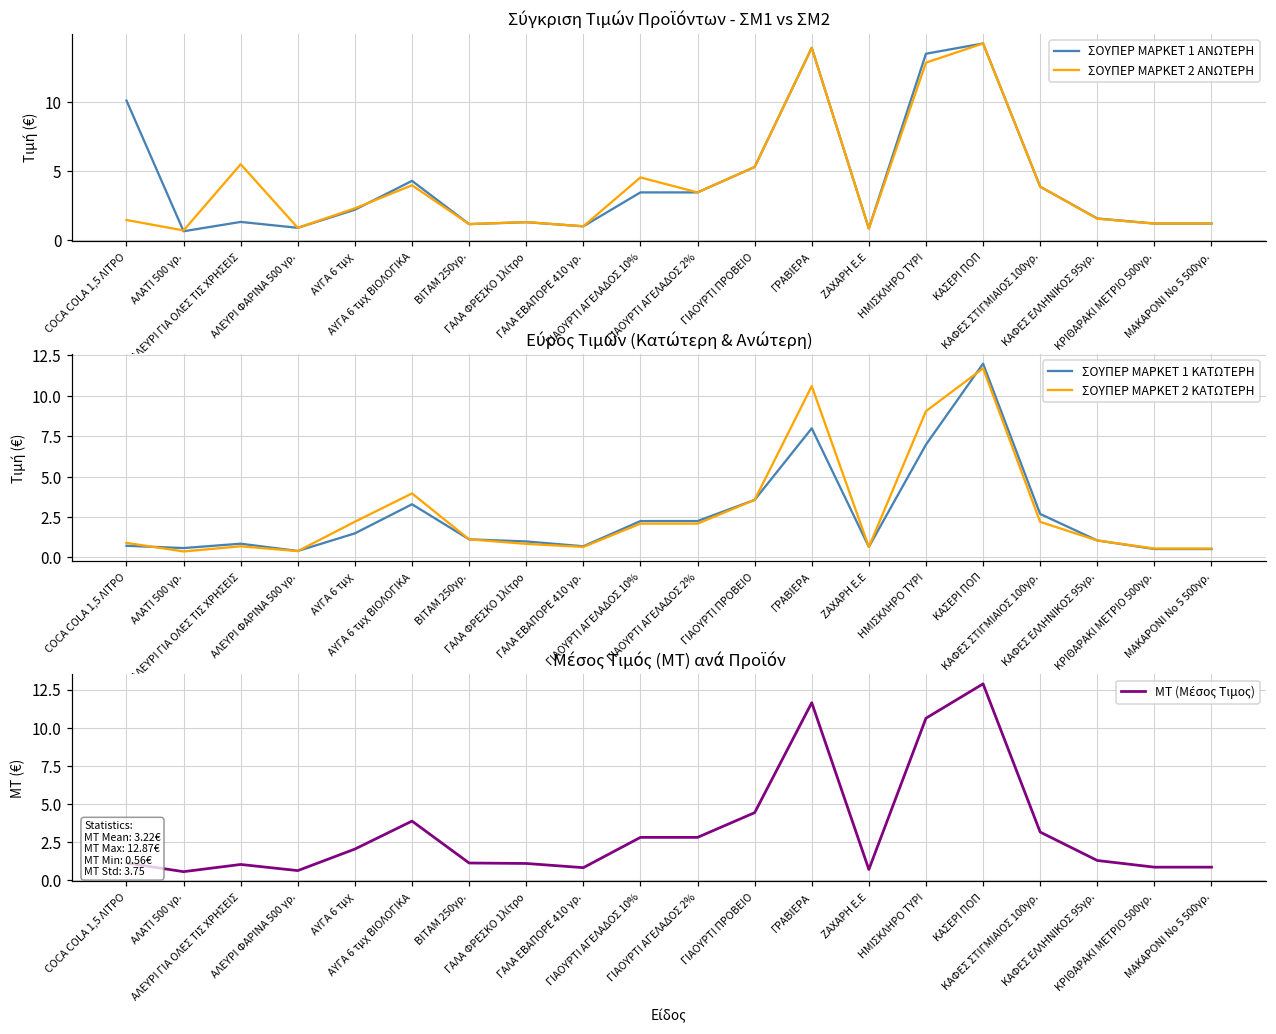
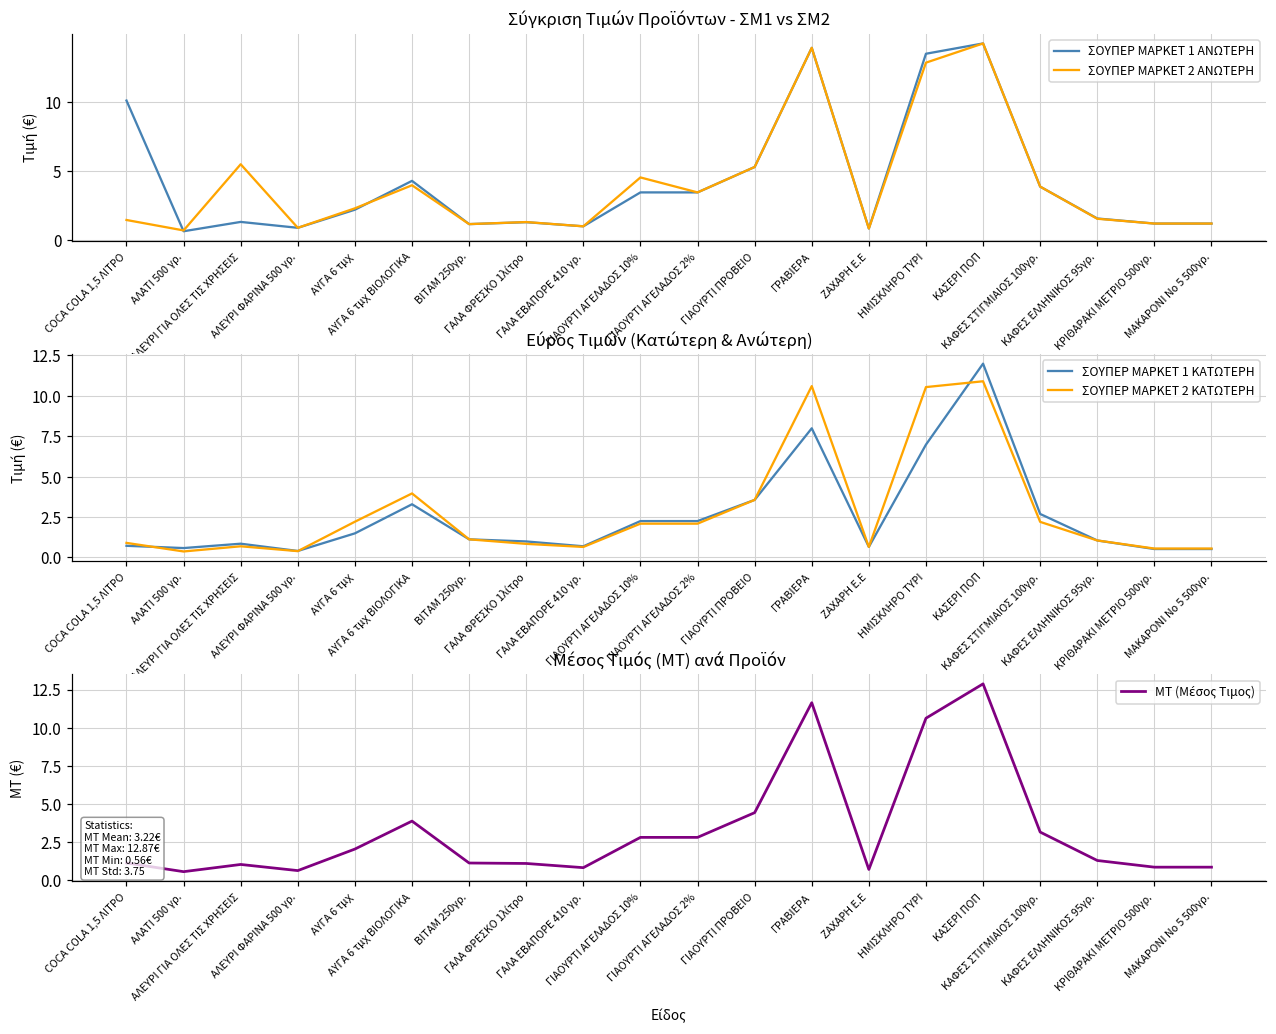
Εύρος Τιμών (Κατώτερη & Ανώτερη), ΣΟΥΠΕΡ ΜΑΡΚΕΤ 2 ΚΑΤΩΤΕΡΗ, ΗΜΙΣΚΛΗΡΟ ΤΥΡΙ: 9.1 -> 10.5
Εύρος Τιμών (Κατώτερη & Ανώτερη), ΣΟΥΠΕΡ ΜΑΡΚΕΤ 2 ΚΑΤΩΤΕΡΗ, ΚΑΣΕΡΙ ΠΟΠ: 11.7 -> 10.9
